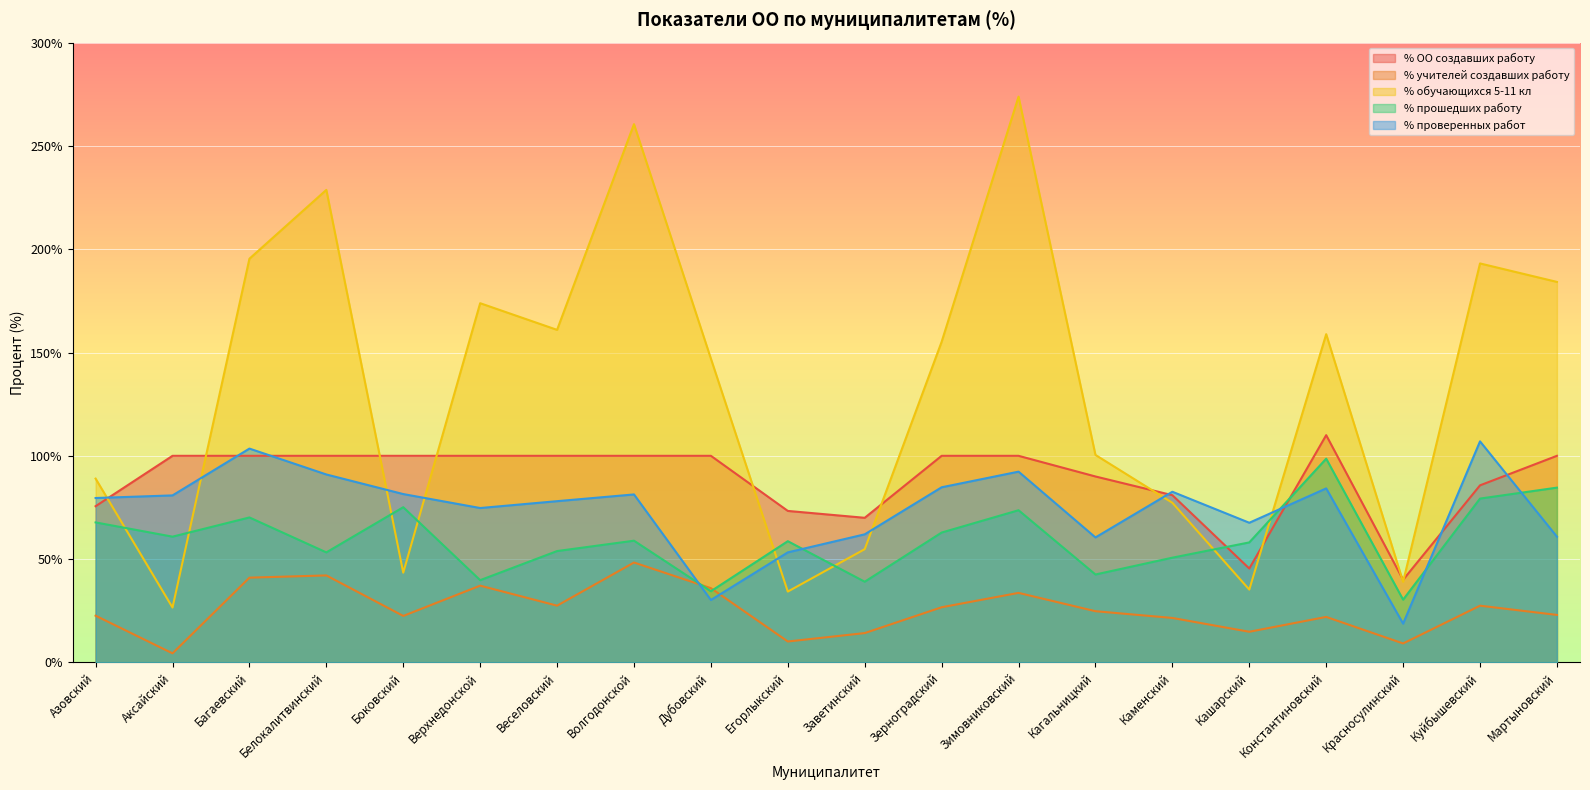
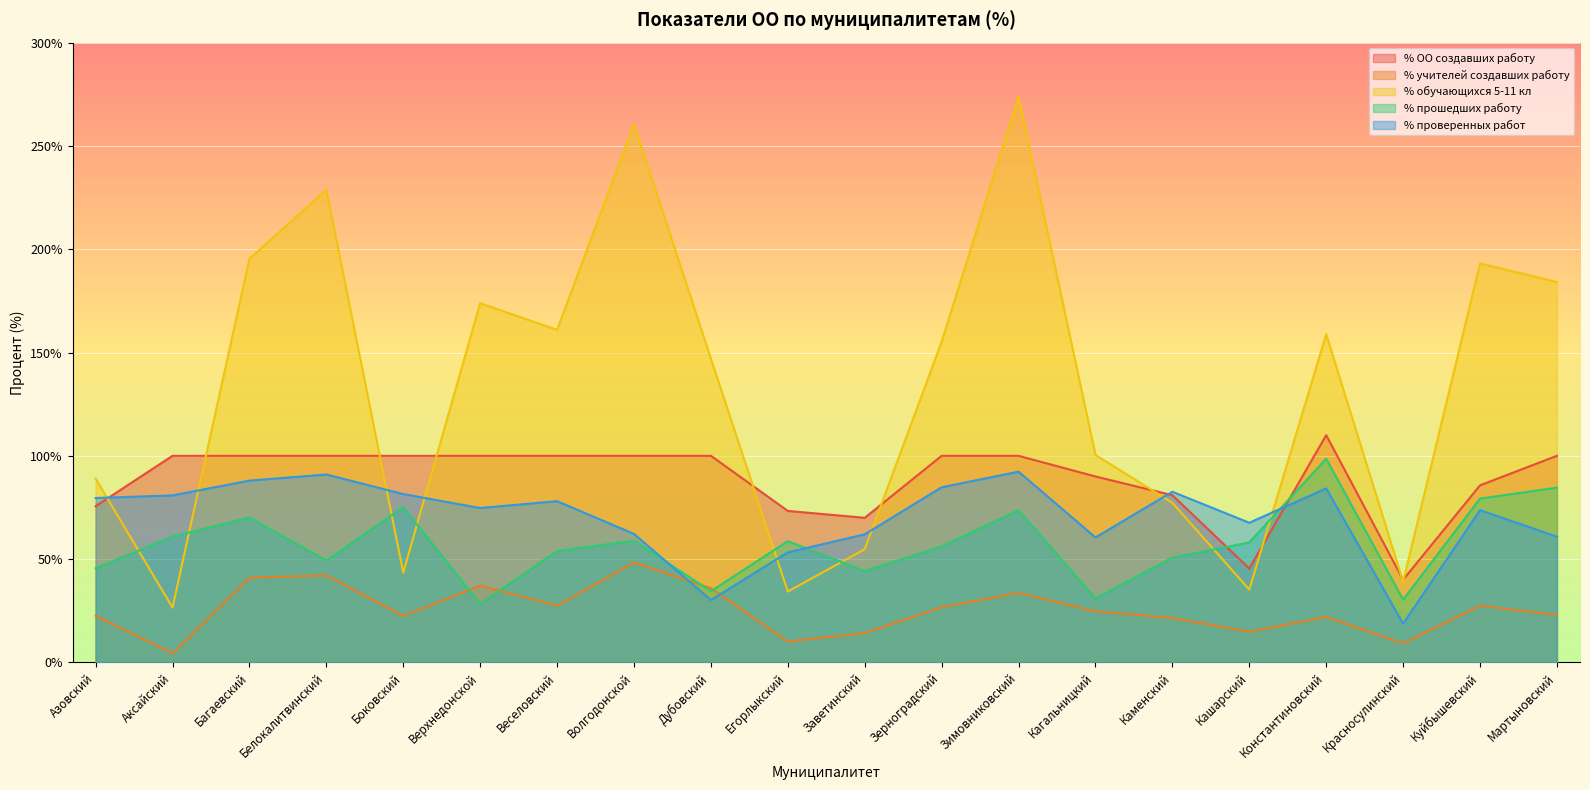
% прошедших работу, Азовский: 68% -> 46%
% проверенных работ, Багаевский: 104% -> 88%
% прошедших работу, Белокалитвинский: 53% -> 49%
% прошедших работу, Верхнедонской: 40% -> 28%
% проверенных работ, Волгодонской: 81% -> 62%
% прошедших работу, Заветинский: 39% -> 44%
% прошедших работу, Зерноградский: 63% -> 56%
% прошедших работу, Кагальницкий: 43% -> 31%
% проверенных работ, Куйбышевский: 107% -> 74%
